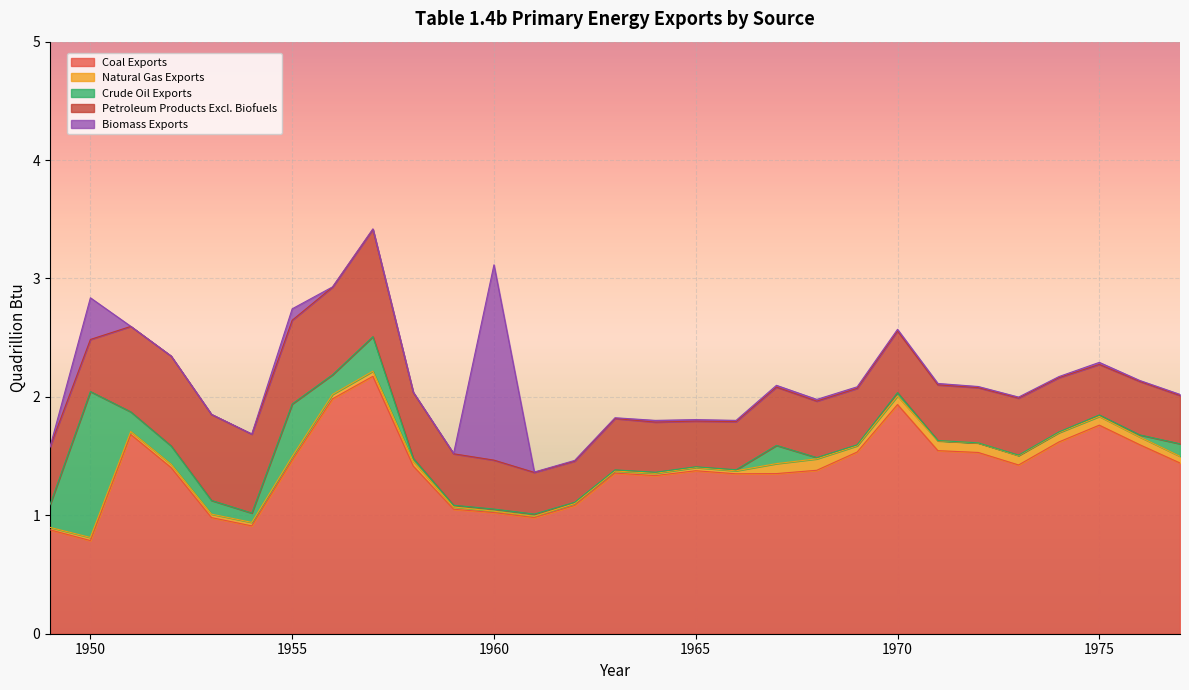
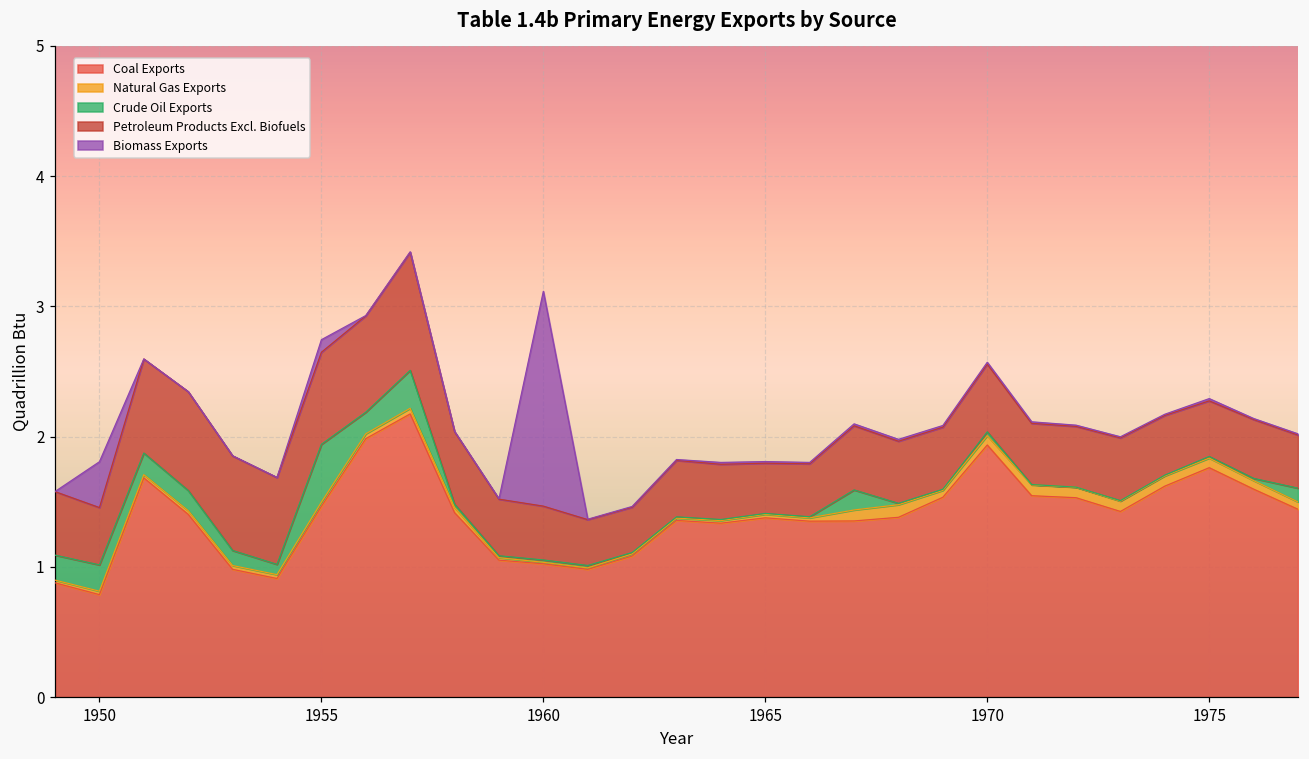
Crude Oil Exports, 1950: 1.23 -> 0.20
